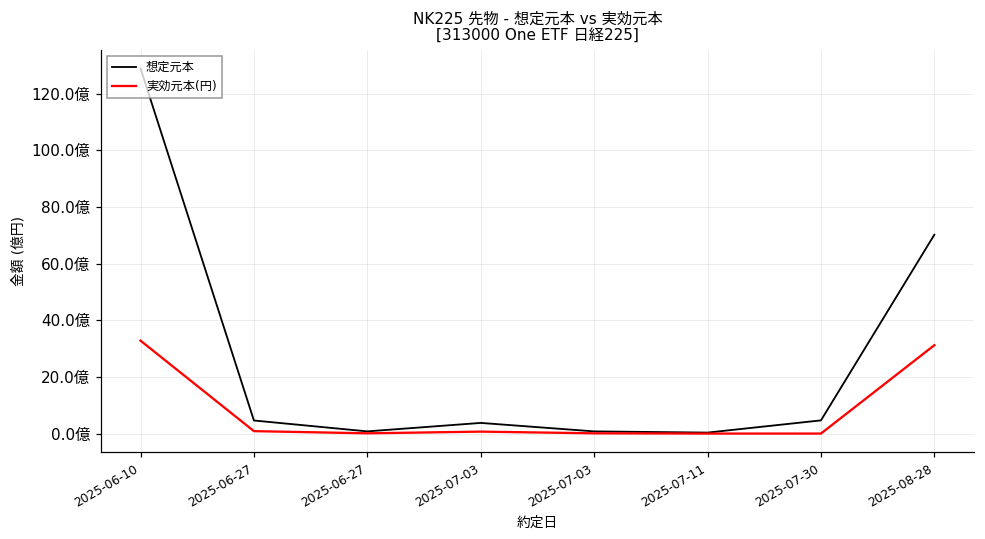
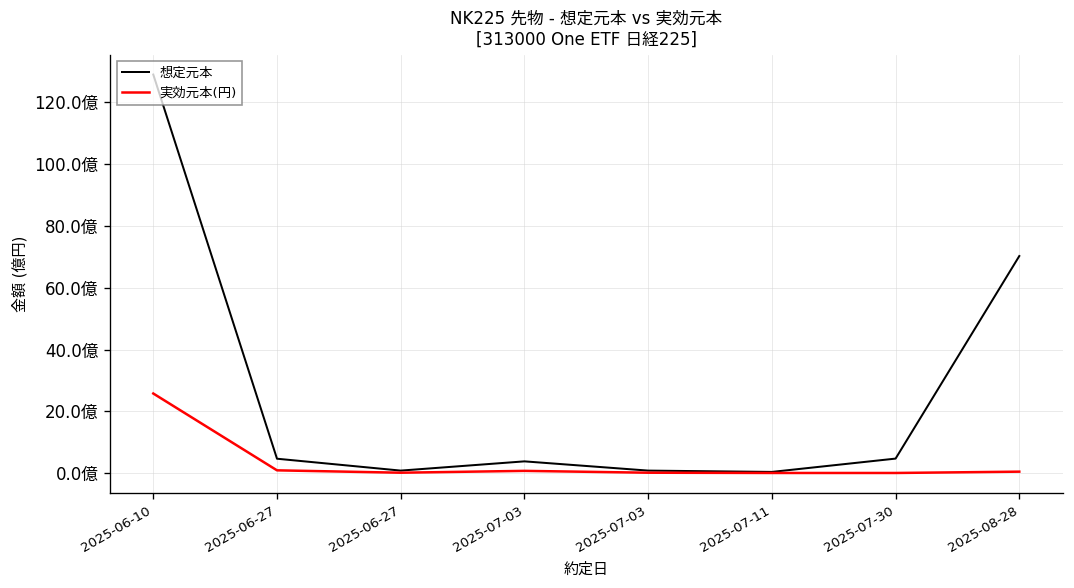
実効元本(円), 2025-06-10: 33億 -> 26億
実効元本(円), 2025-08-28: 31億 -> 1億
